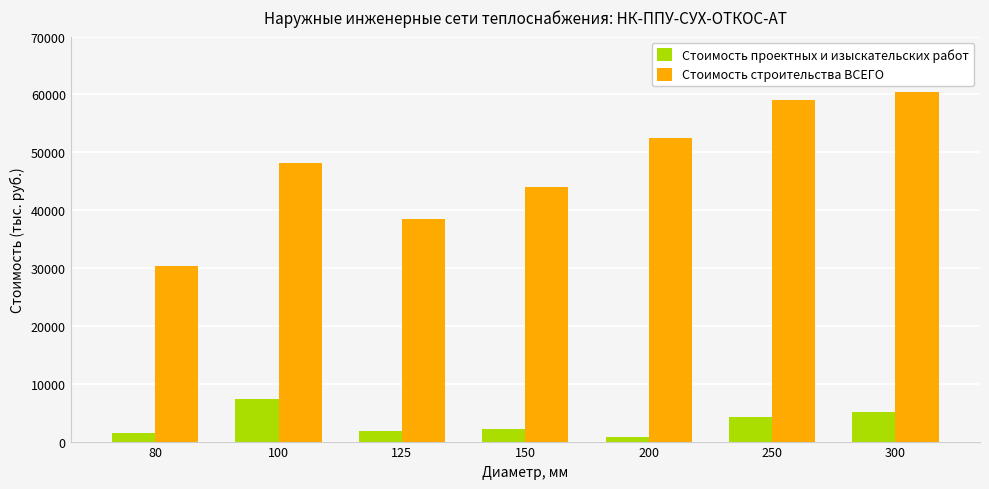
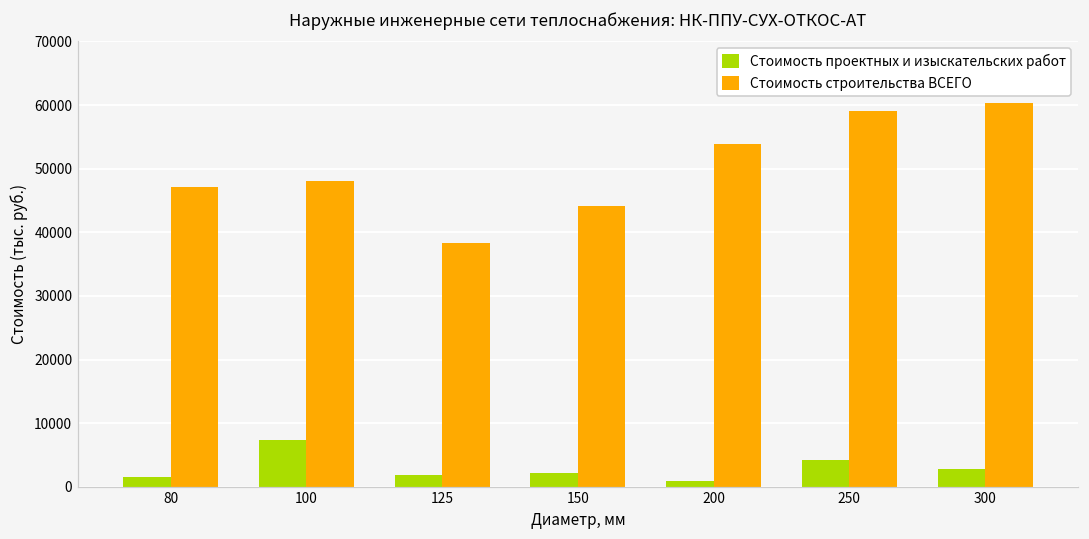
Стоимость строительства ВСЕГО, 80: 30000 -> 47000
Стоимость строительства ВСЕГО, 200: 52000 -> 54000
Стоимость проектных и изыскательских работ, 300: 5000 -> 3000
